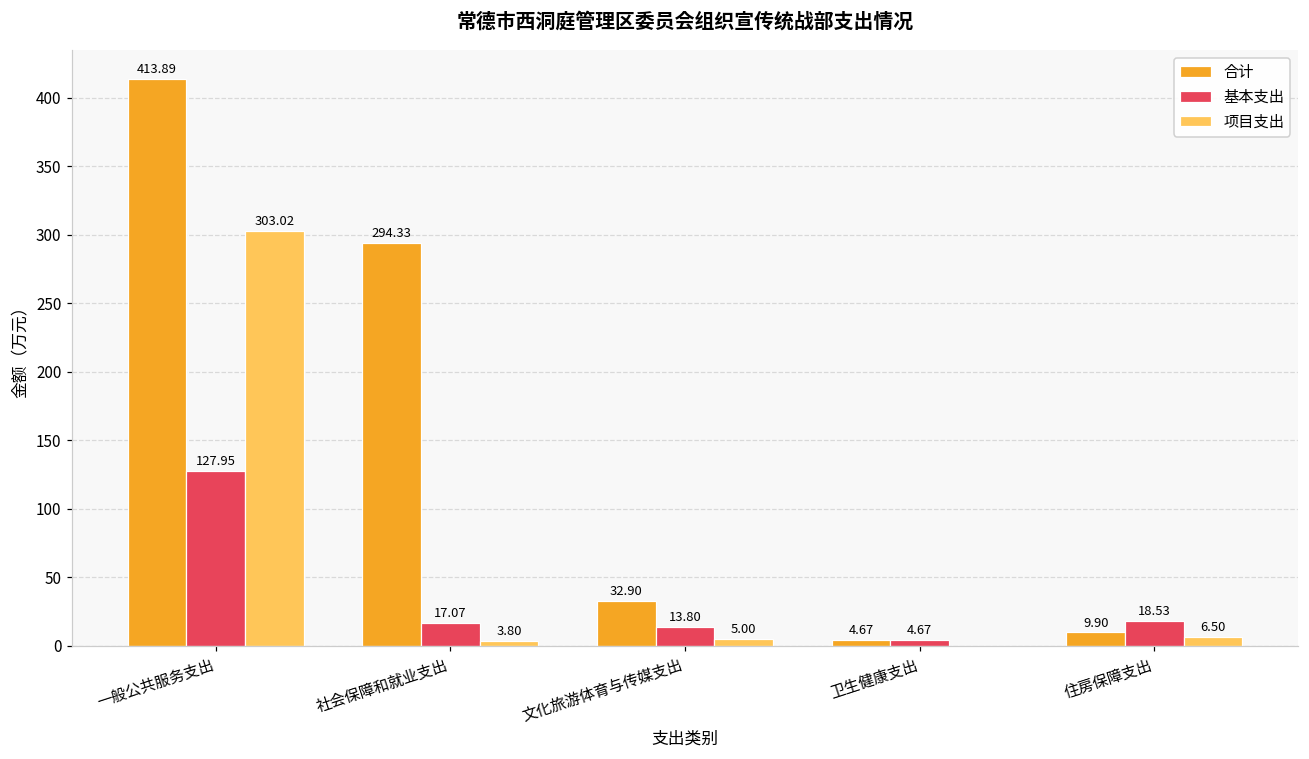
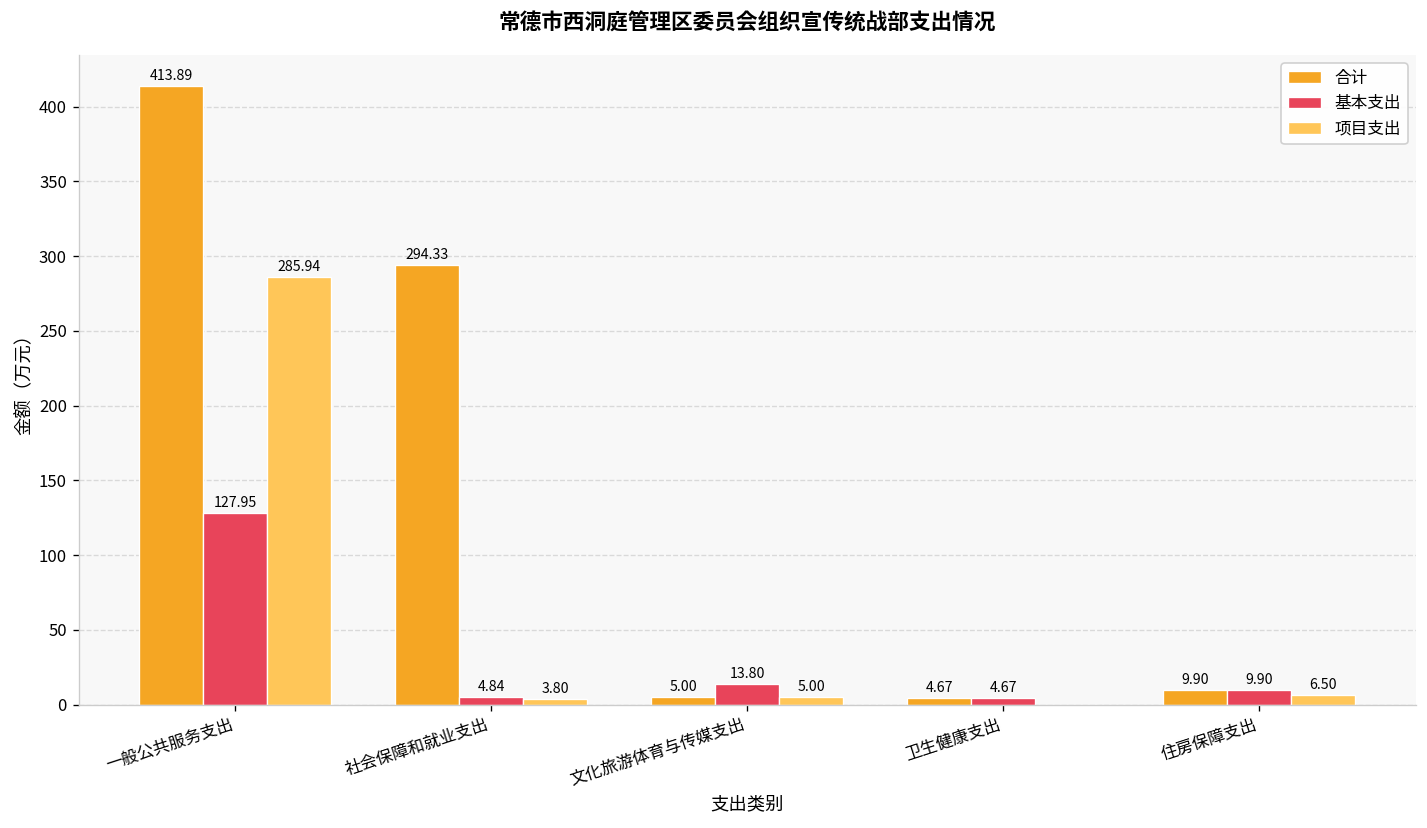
项目支出, 一般公共服务支出: 303.02 -> 285.94
基本支出, 社会保障和就业支出: 17.07 -> 4.84
合计, 文化旅游体育与传媒支出: 32.90 -> 5.00
基本支出, 住房保障支出: 18.53 -> 9.90
